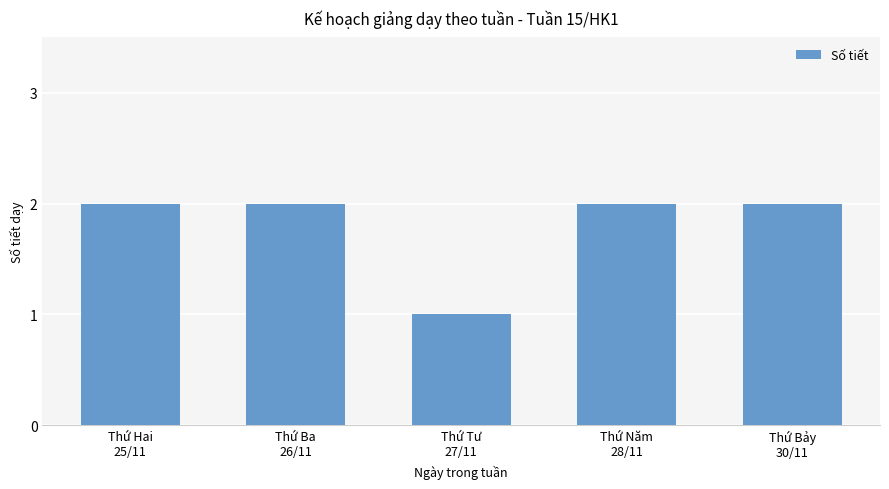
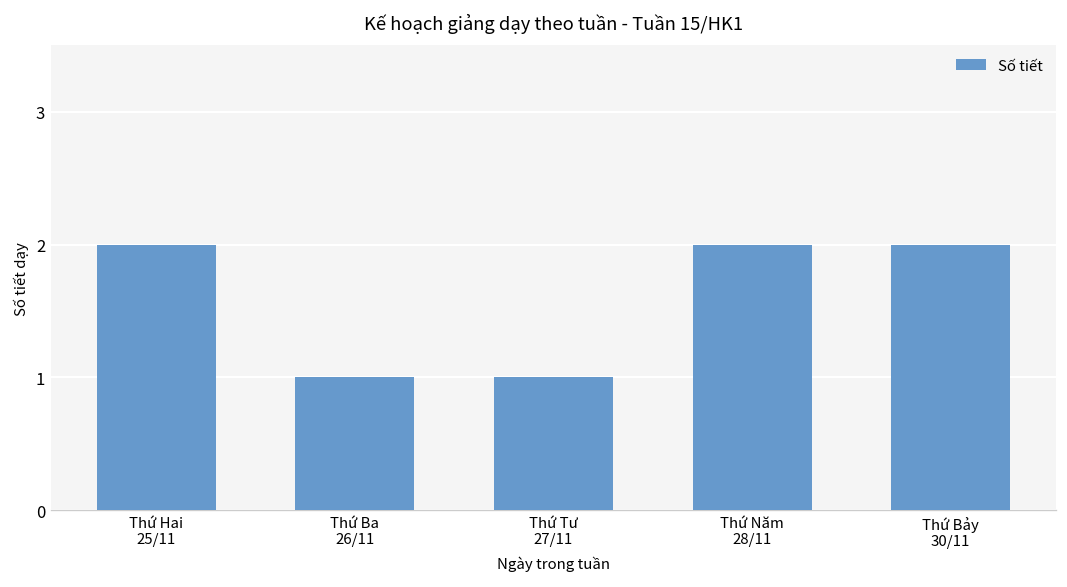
Thứ Ba 26/11: 2 -> 1
